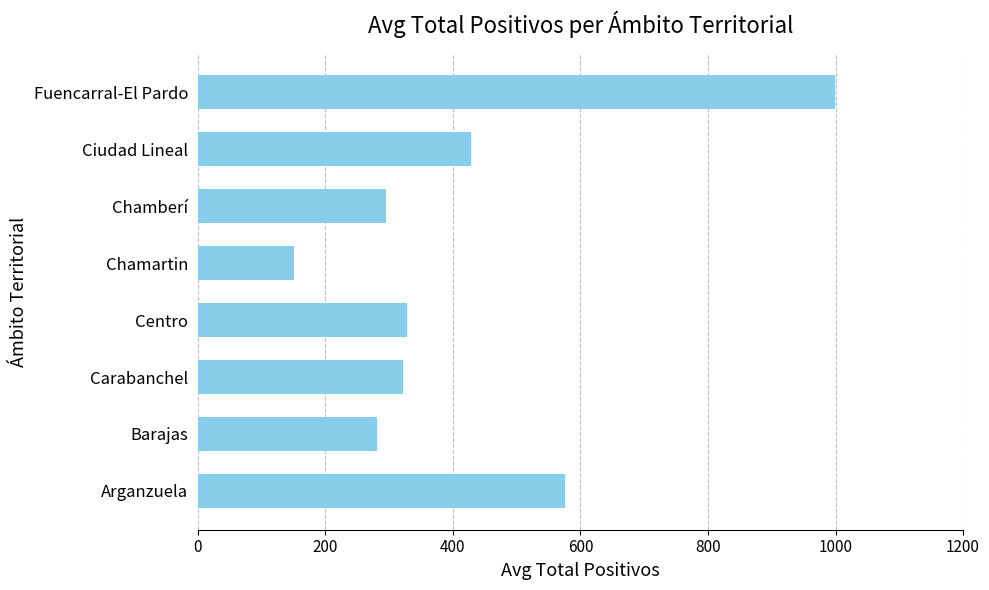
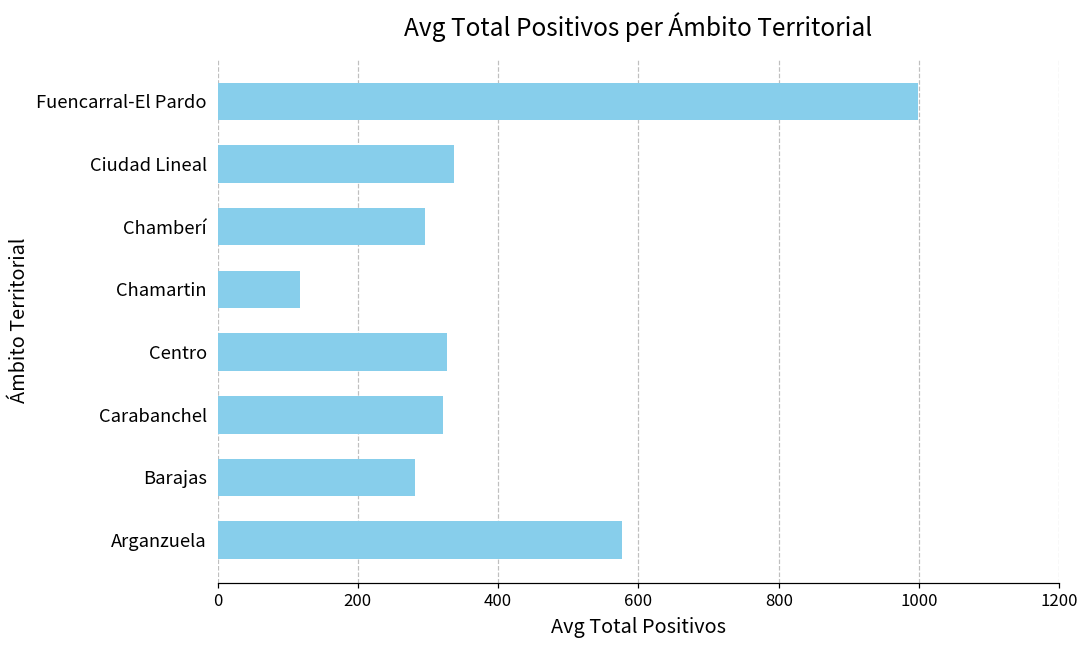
Ciudad Lineal: 430 -> 340
Chamartin: 150 -> 120
